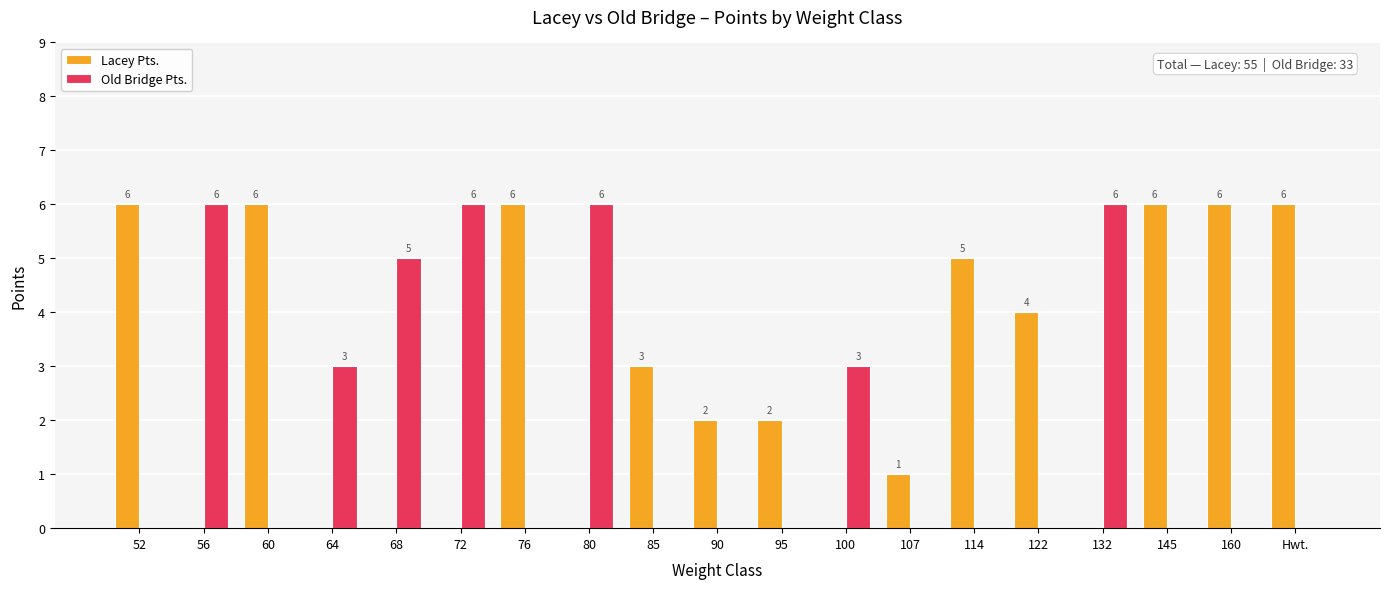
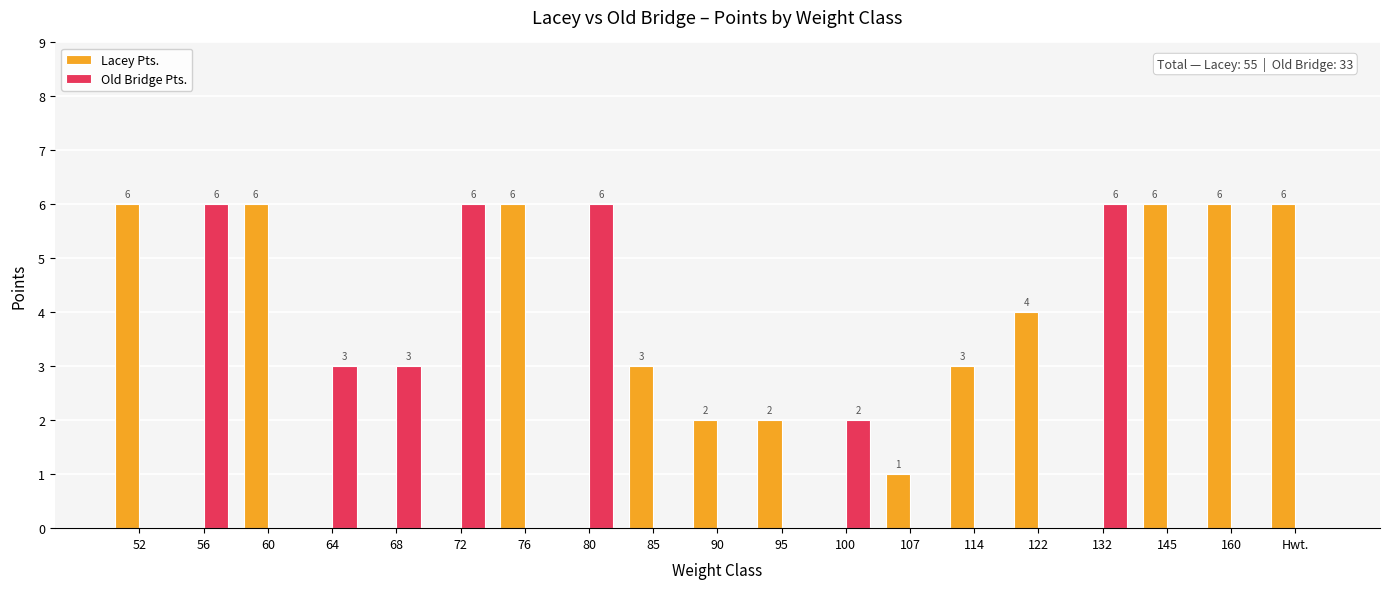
Old Bridge Pts., 68: 5 -> 3
Old Bridge Pts., 100: 3 -> 2
Lacey Pts., 114: 5 -> 3
